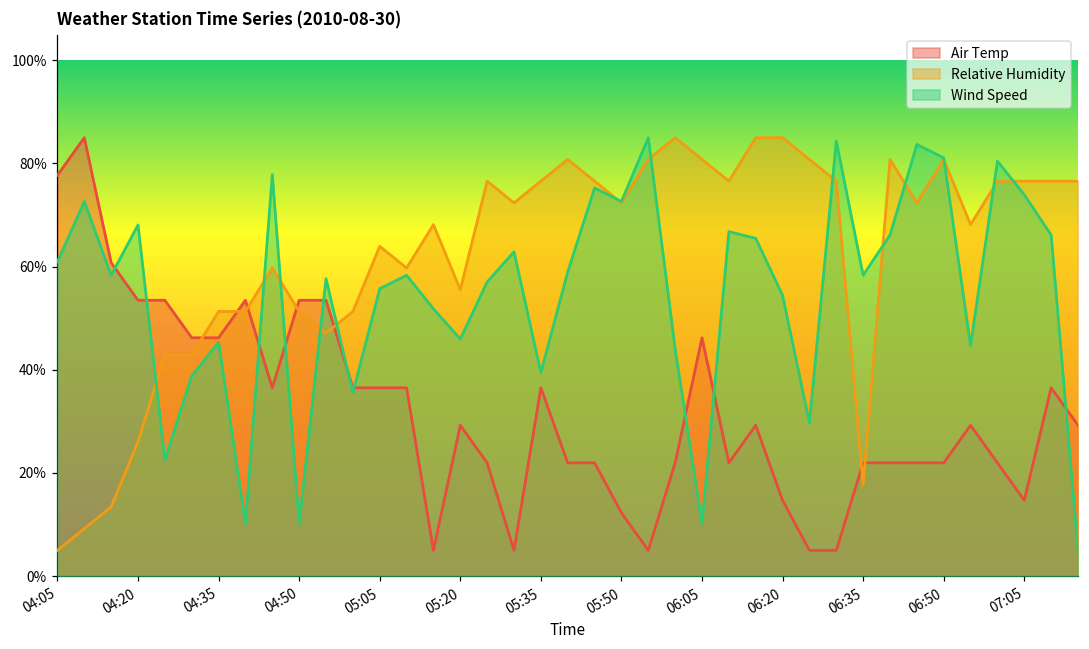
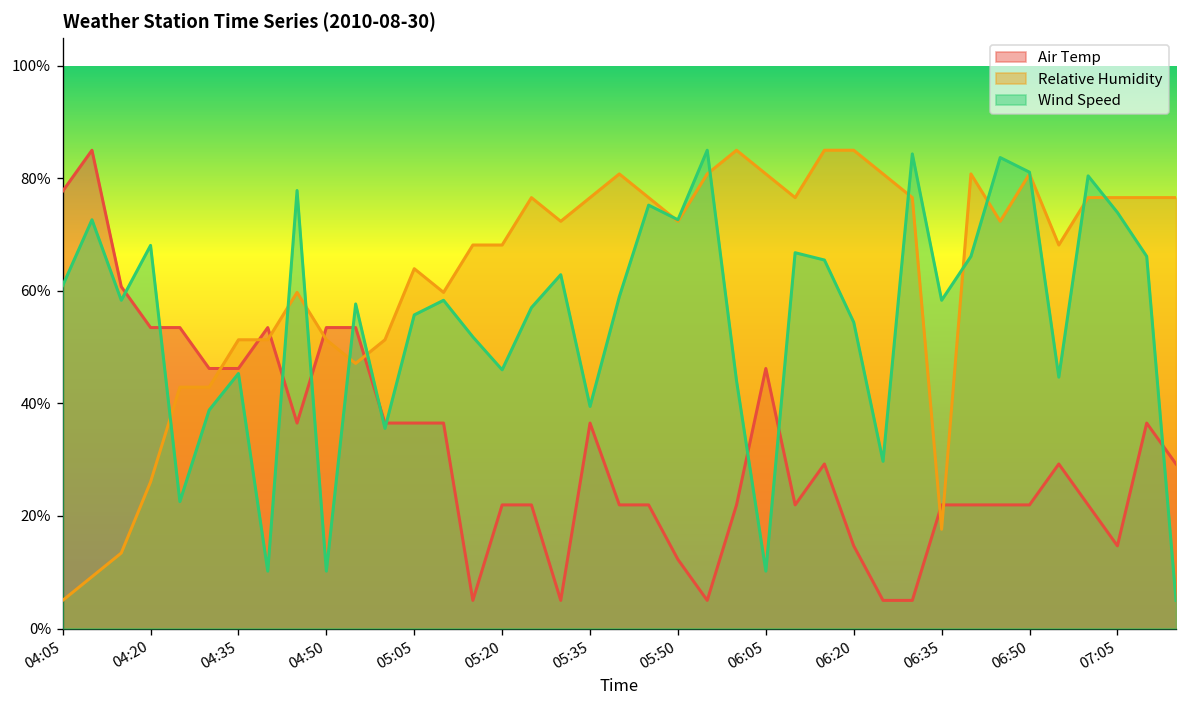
Air Temp, 05:20: 29% -> 22%
Relative Humidity, 05:20: 56% -> 68%
